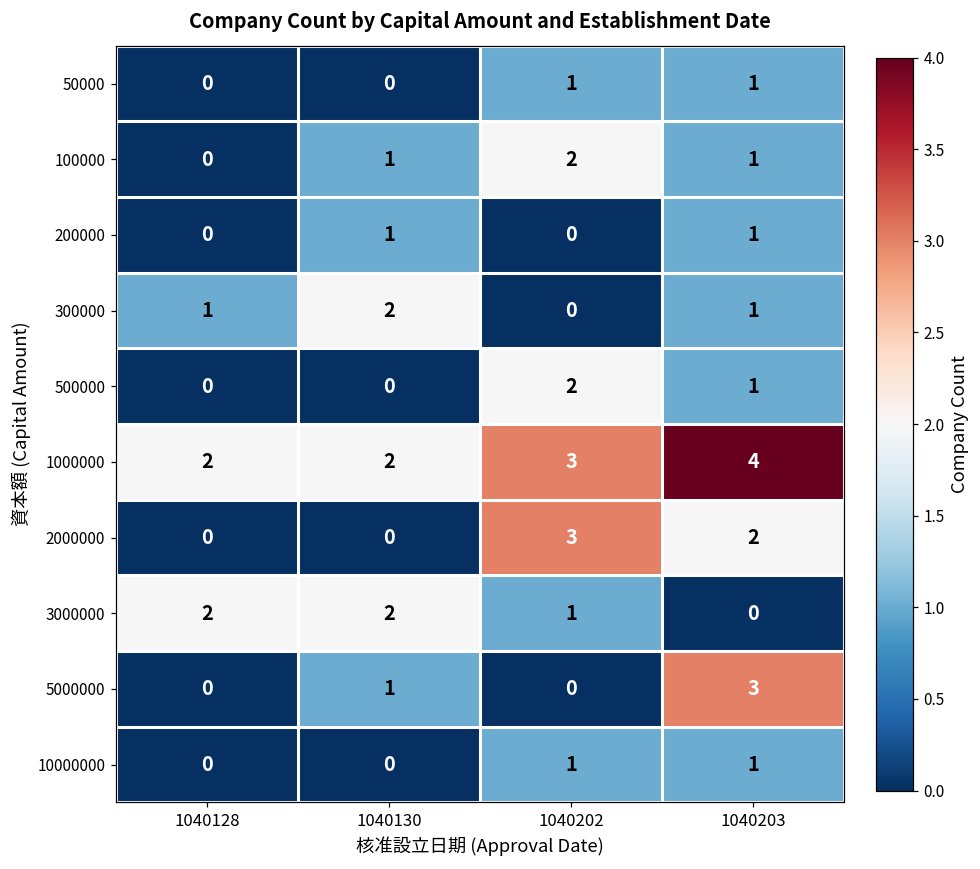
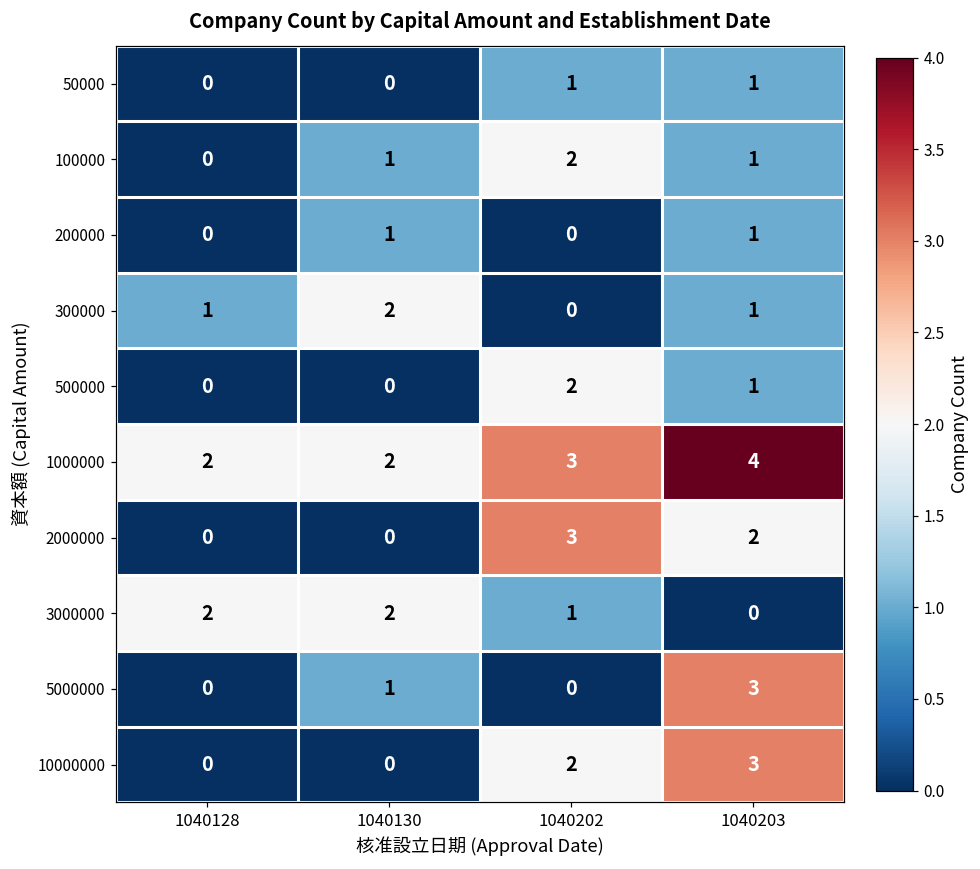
10000000, 1040202: 1 -> 2
10000000, 1040203: 1 -> 3
